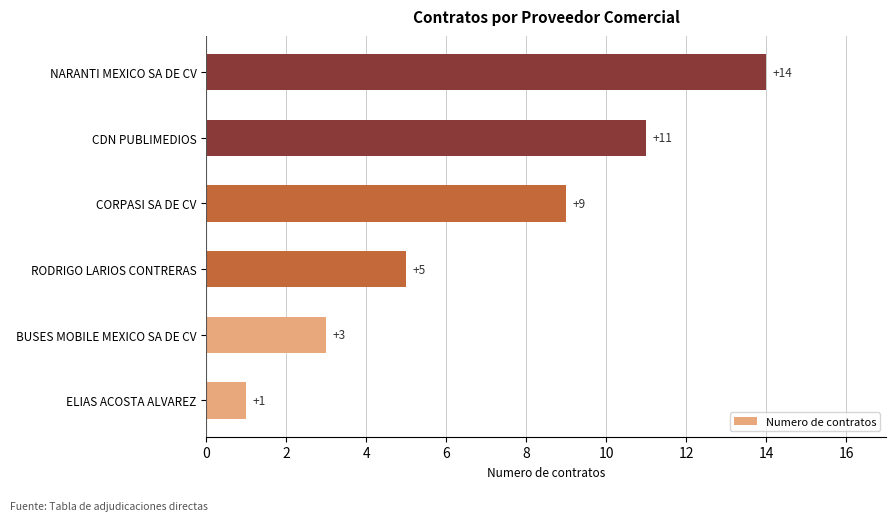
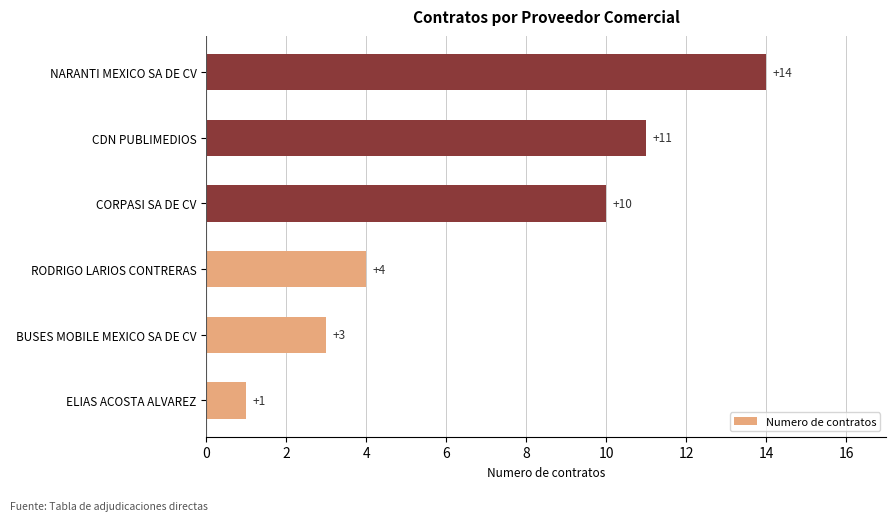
CORPASI SA DE CV: +9 -> +10
RODRIGO LARIOS CONTRERAS: +5 -> +4
